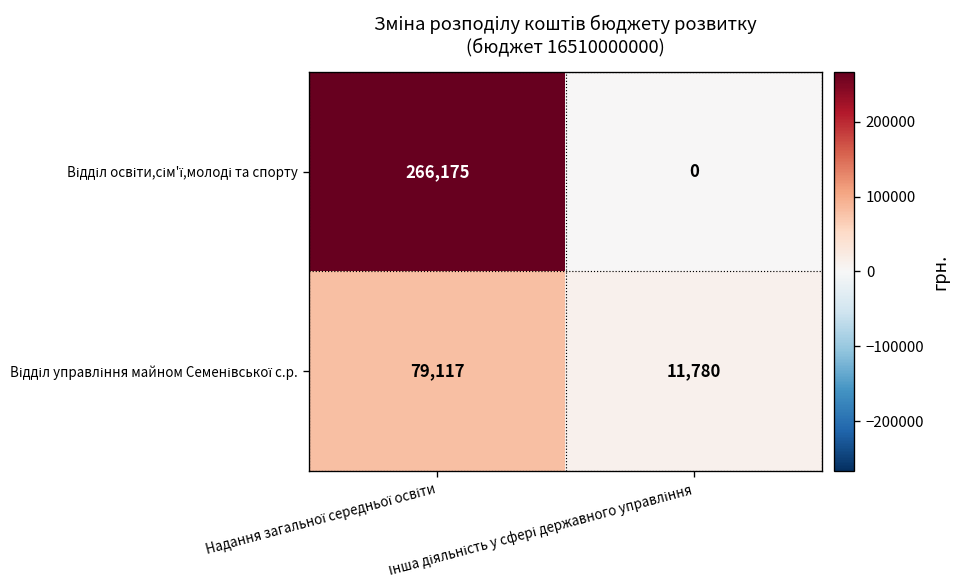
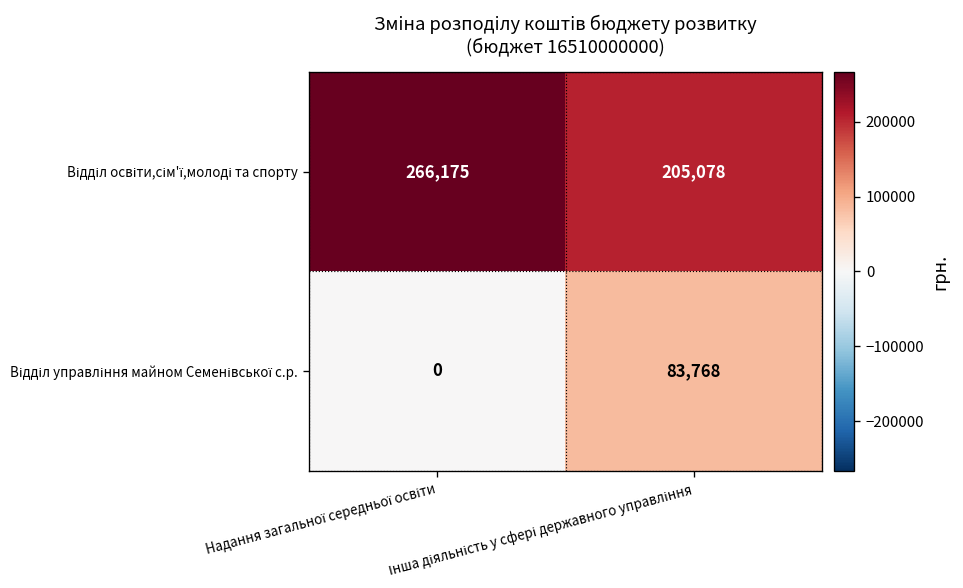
Відділ освіти,сім'ї,молоді та спорту, Інша діяльність у сфері державного управління: 0 -> 205,078
Відділ управління майном Семенівської с.р., Надання загальної середньої освіти: 79,117 -> 0
Відділ управління майном Семенівської с.р., Інша діяльність у сфері державного управління: 11,780 -> 83,768
